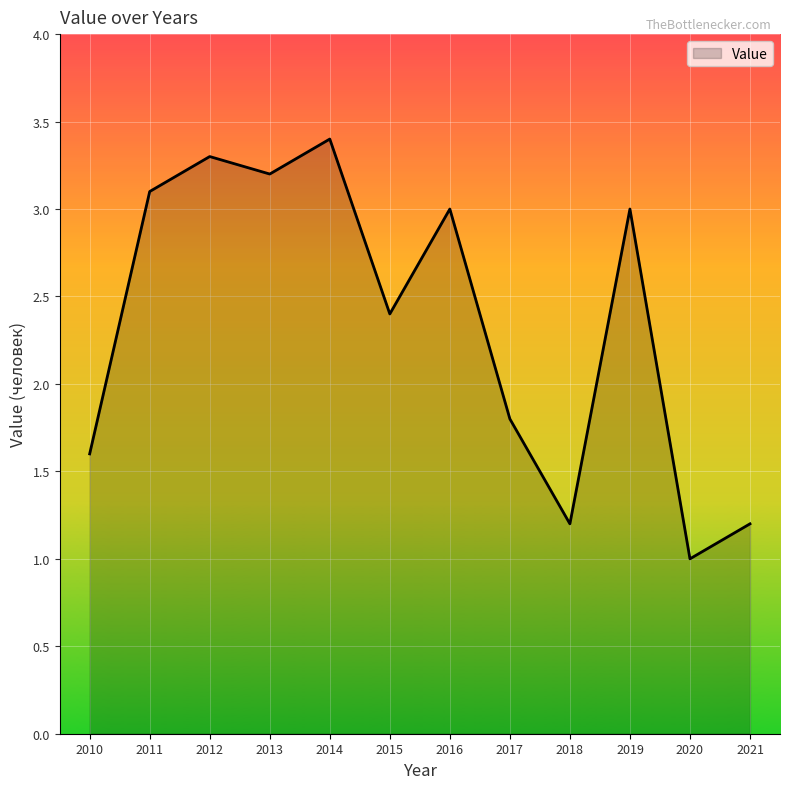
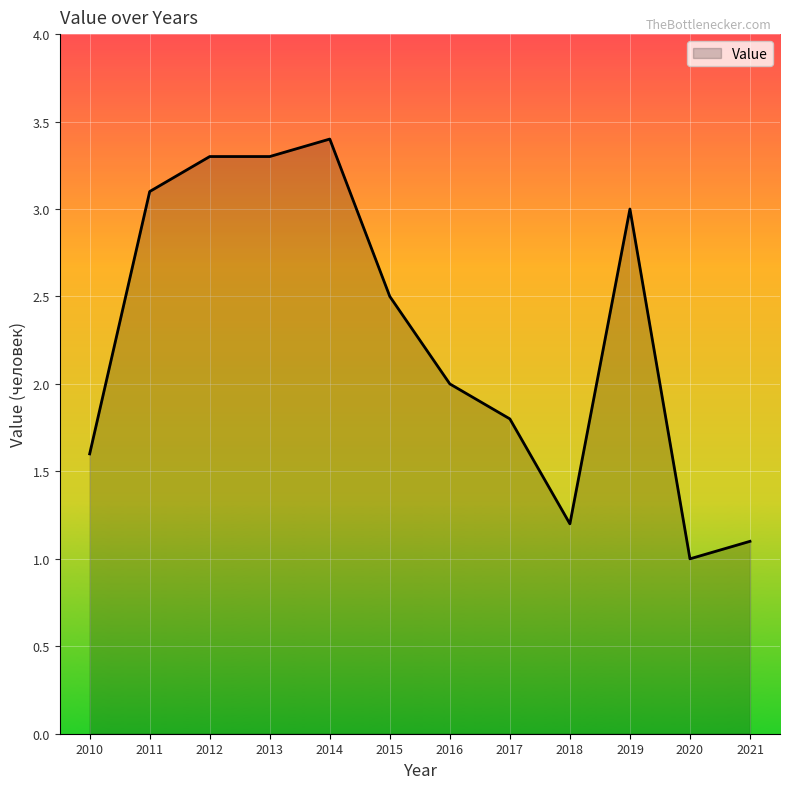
2013: 3.2 -> 3.3
2015: 2.4 -> 2.5
2016: 3 -> 2
2021: 1.2 -> 1.1
